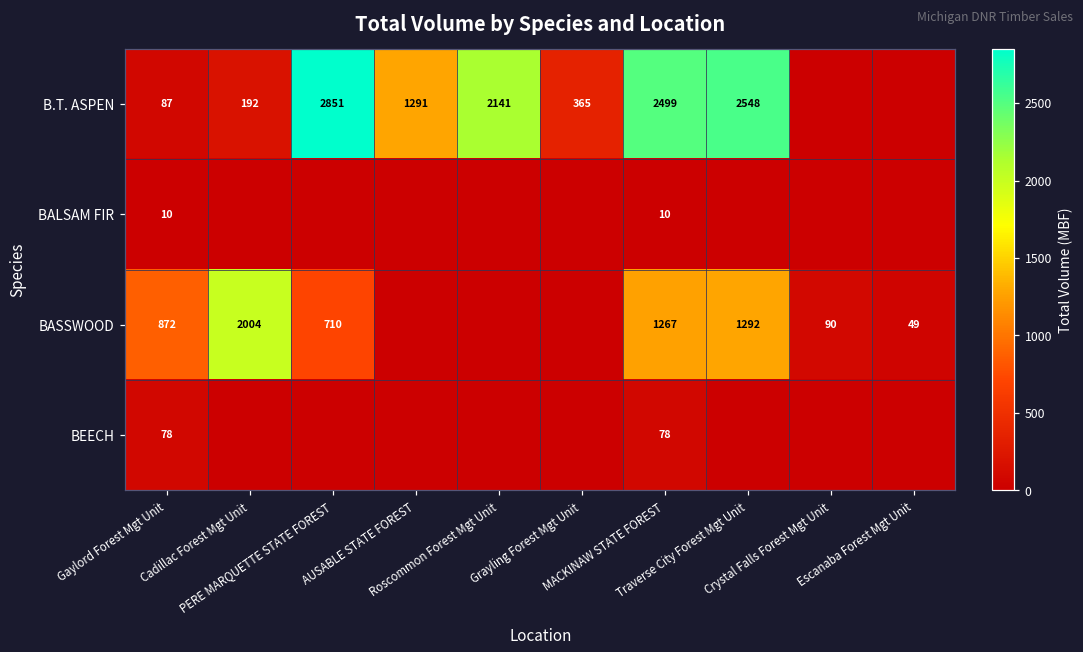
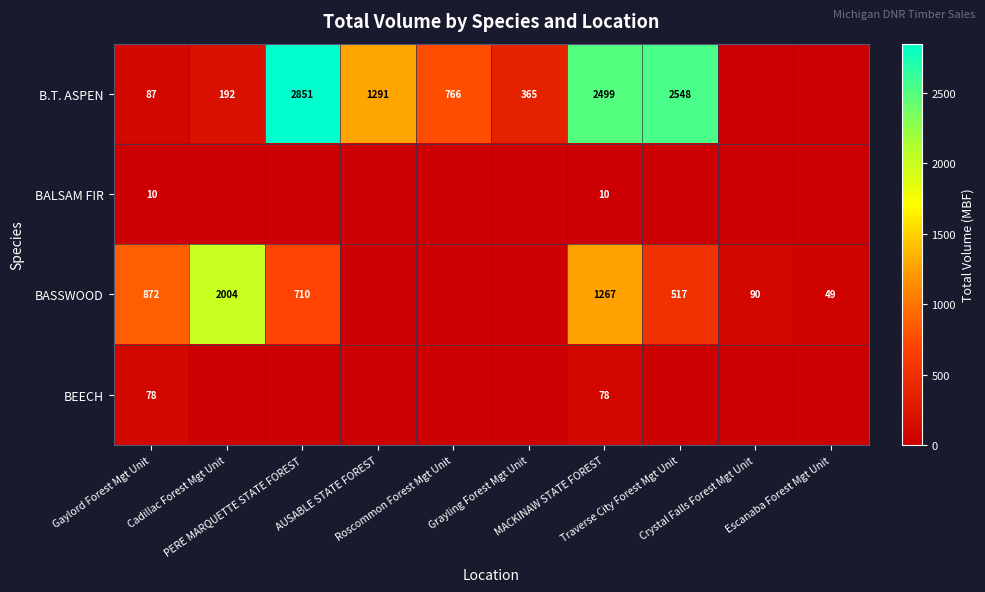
B.T. ASPEN, Roscommon Forest Mgt Unit: 2141 -> 766
BASSWOOD, Traverse City Forest Mgt Unit: 1292 -> 517
